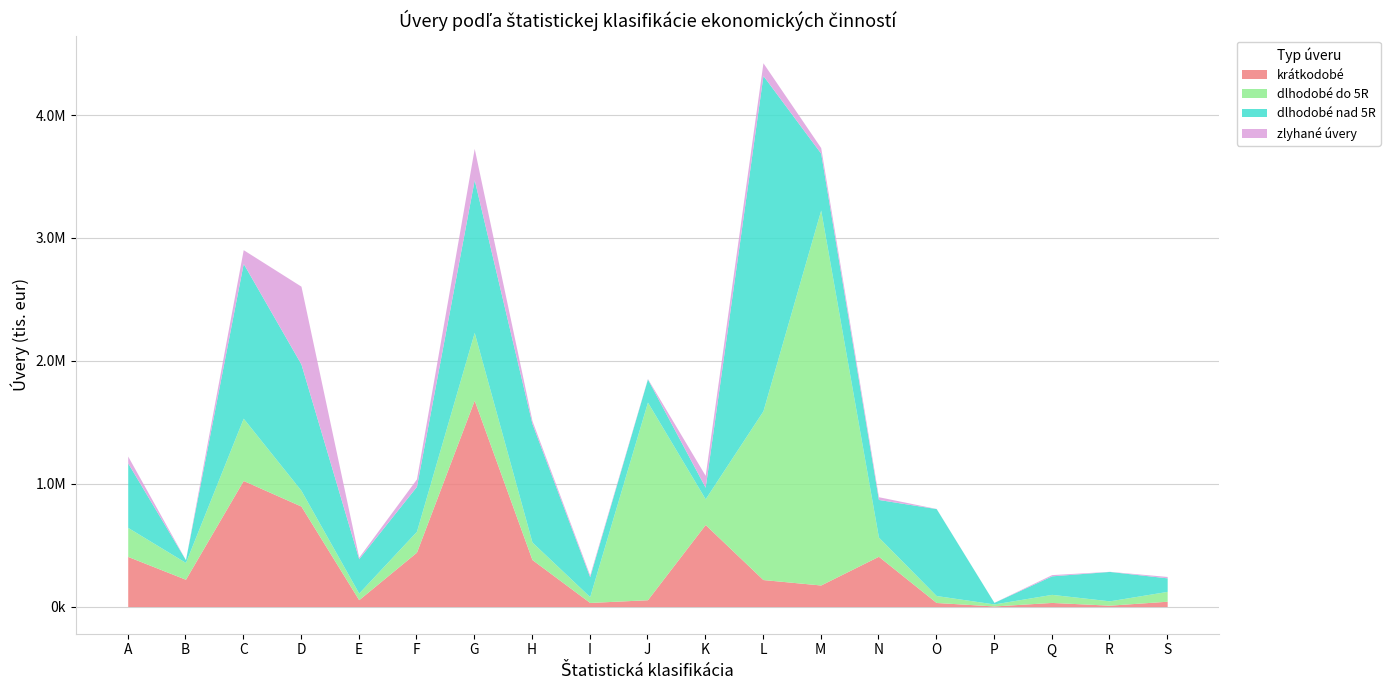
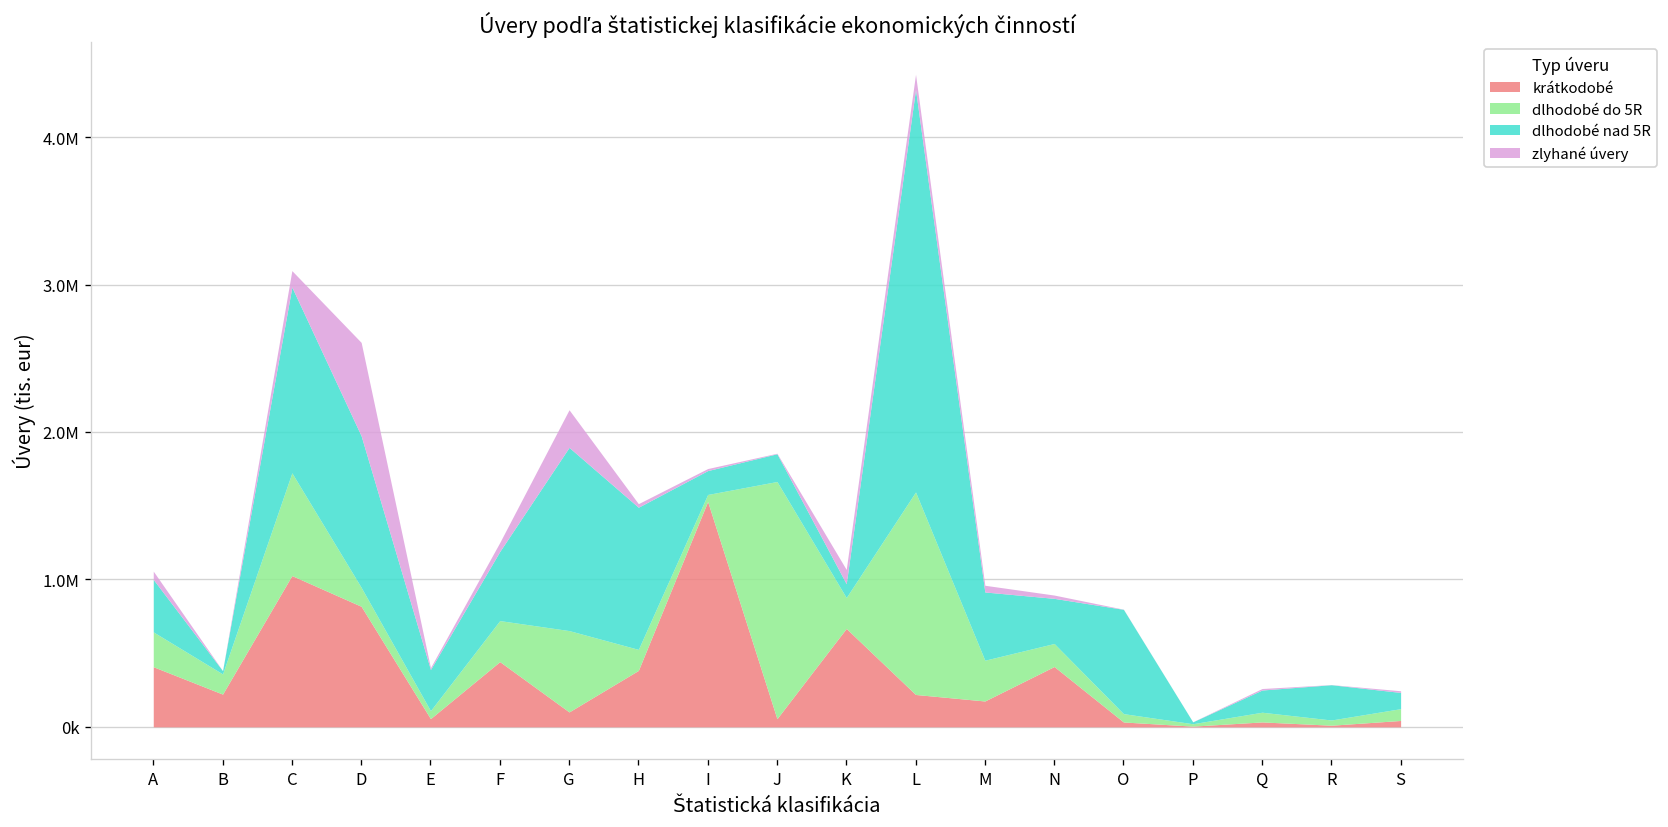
dlhodobé nad 5R, A: 520000 -> 360000
dlhodobé do 5R, C: 510000 -> 700000
dlhodobé do 5R, F: 170000 -> 280000
dlhodobé nad 5R, F: 370000 -> 470000
krátkodobé, G: 1680000 -> 100000
krátkodobé, I: 30000 -> 1530000
dlhodobé do 5R, M: 3050000 -> 280000
